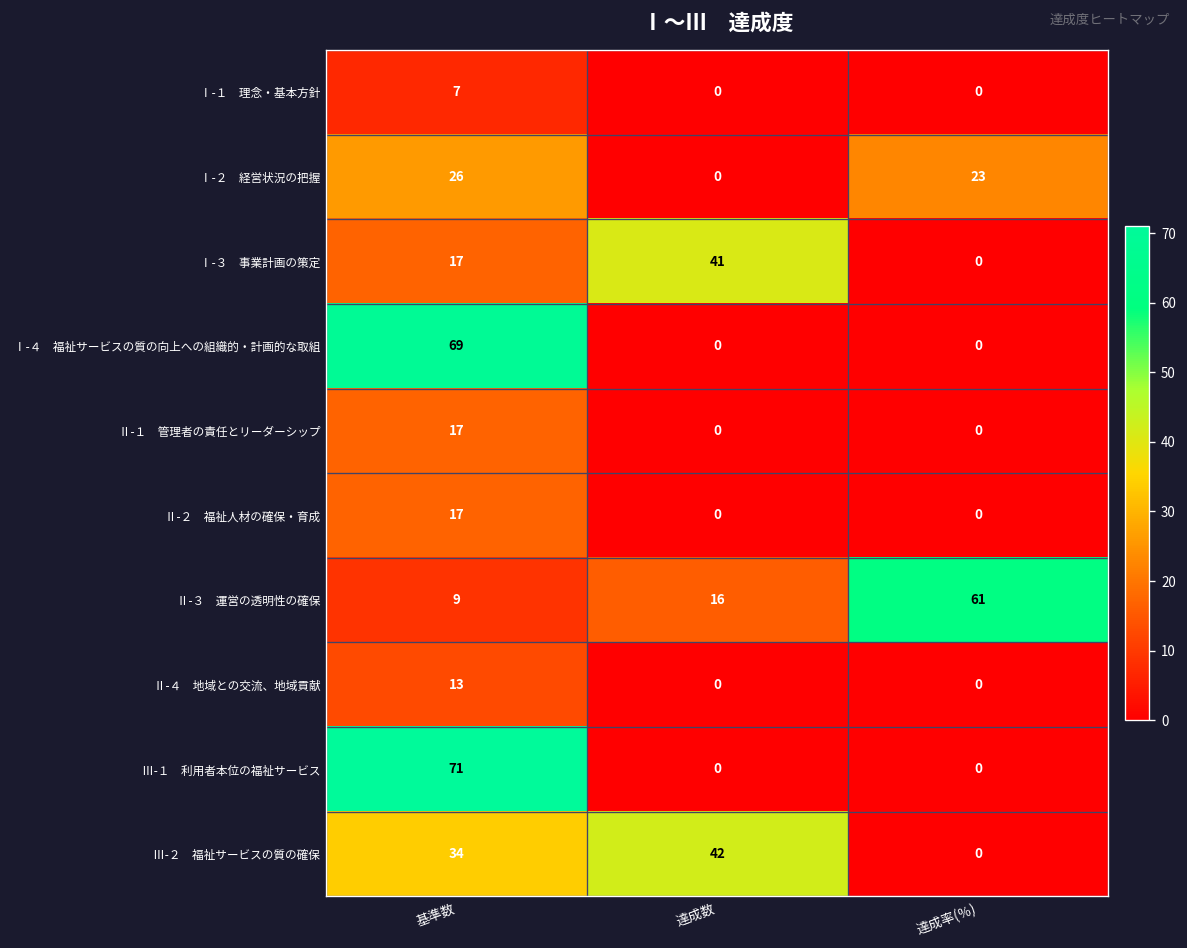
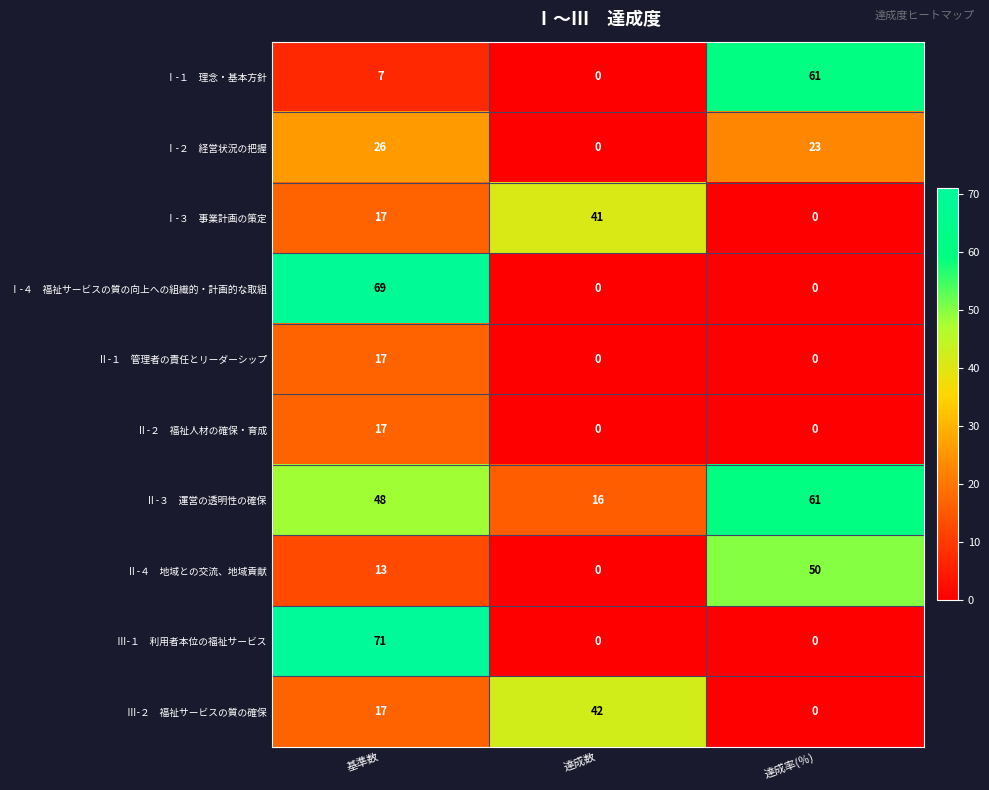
Ⅰ-１ 理念・基本方針, 達成率(％): 0 -> 61
Ⅱ-３ 運営の透明性の確保, 基準数: 9 -> 48
Ⅱ-４ 地域との交流、地域貢献, 達成率(％): 0 -> 50
Ⅲ-２ 福祉サービスの質の確保, 基準数: 34 -> 17
